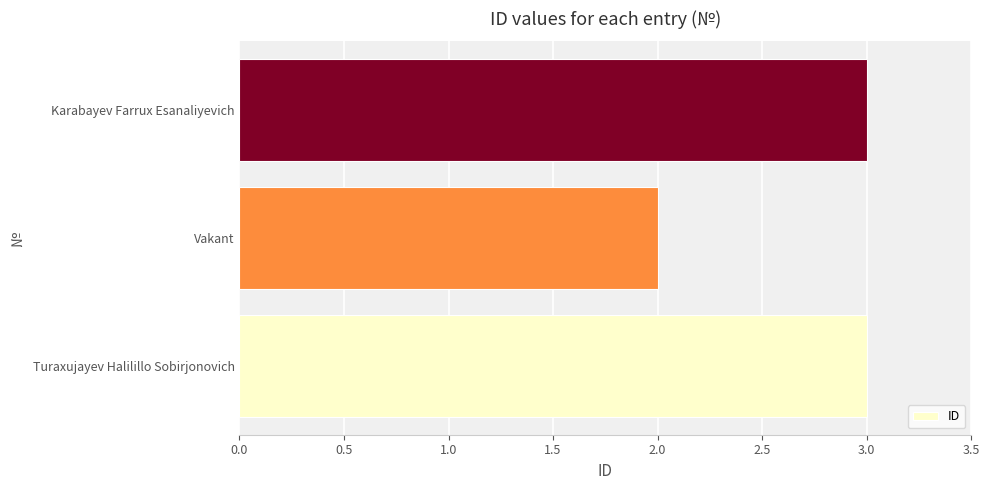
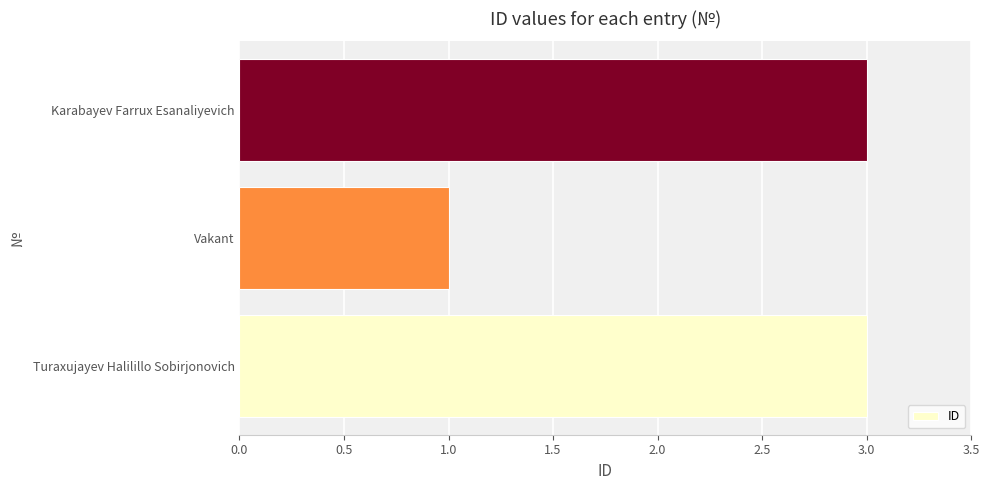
Vakant: 2 -> 1
